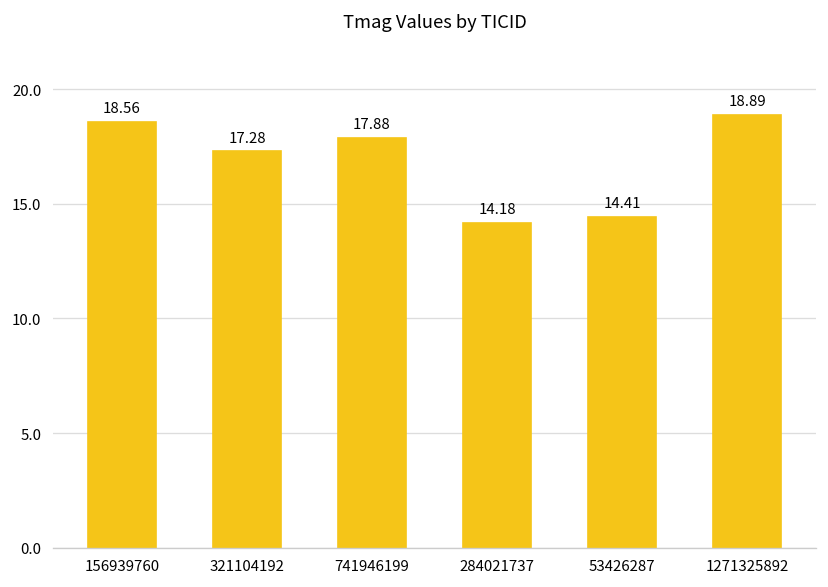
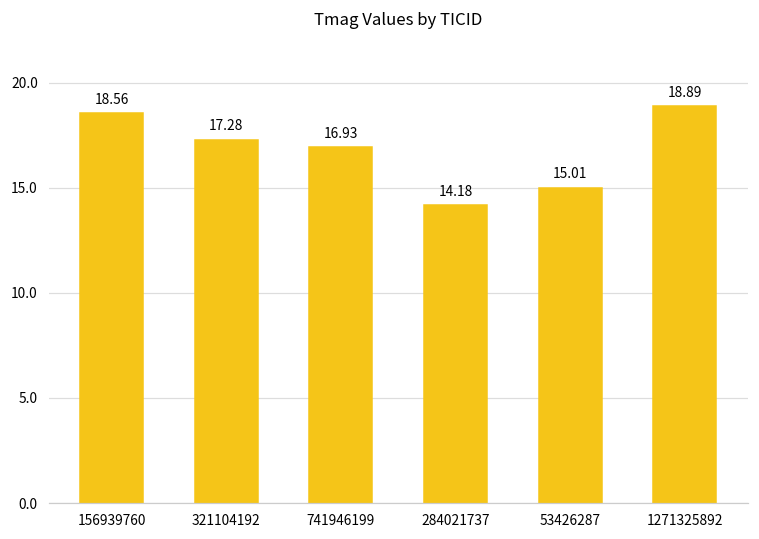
741946199: 17.88 -> 16.93
53426287: 14.41 -> 15.01
